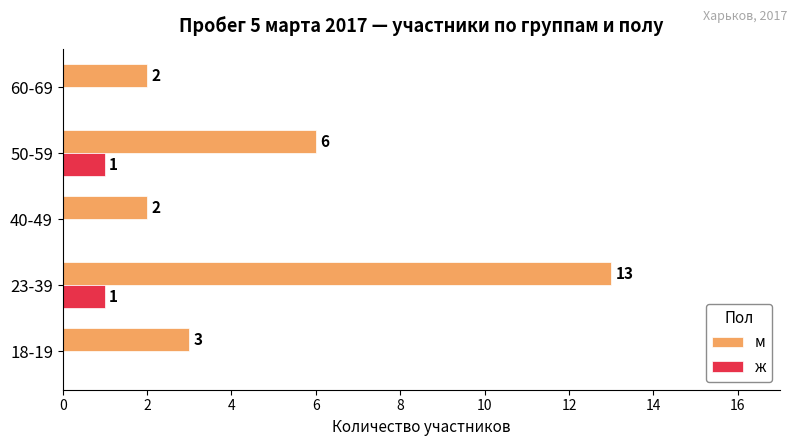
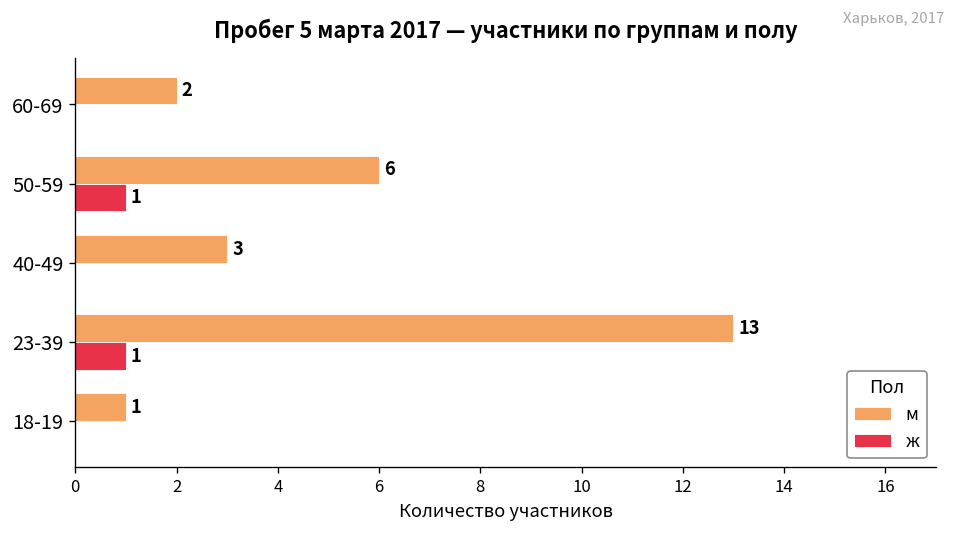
м, 40-49: 2 -> 3
м, 18-19: 3 -> 1
